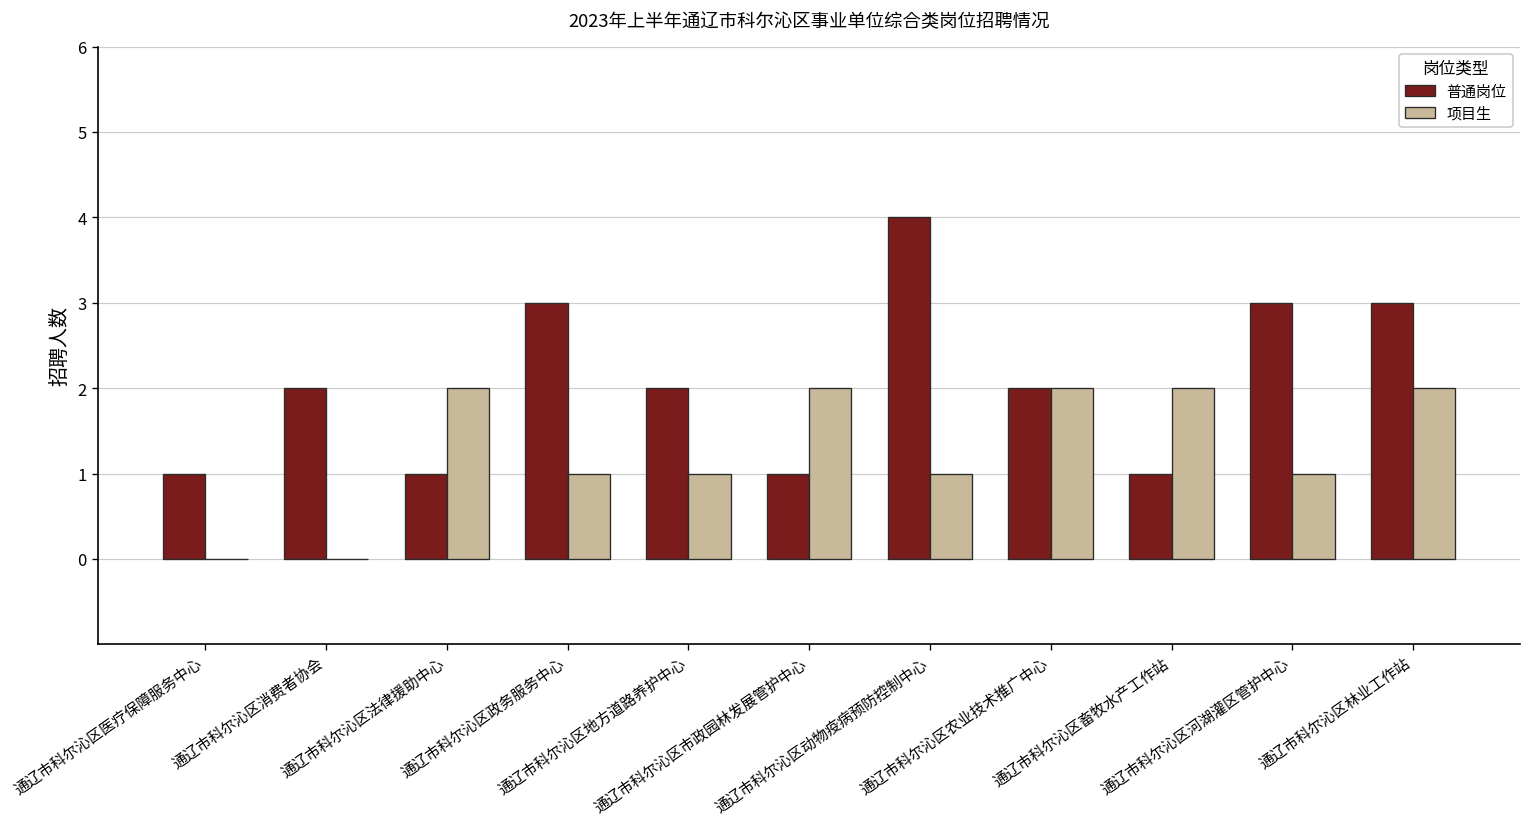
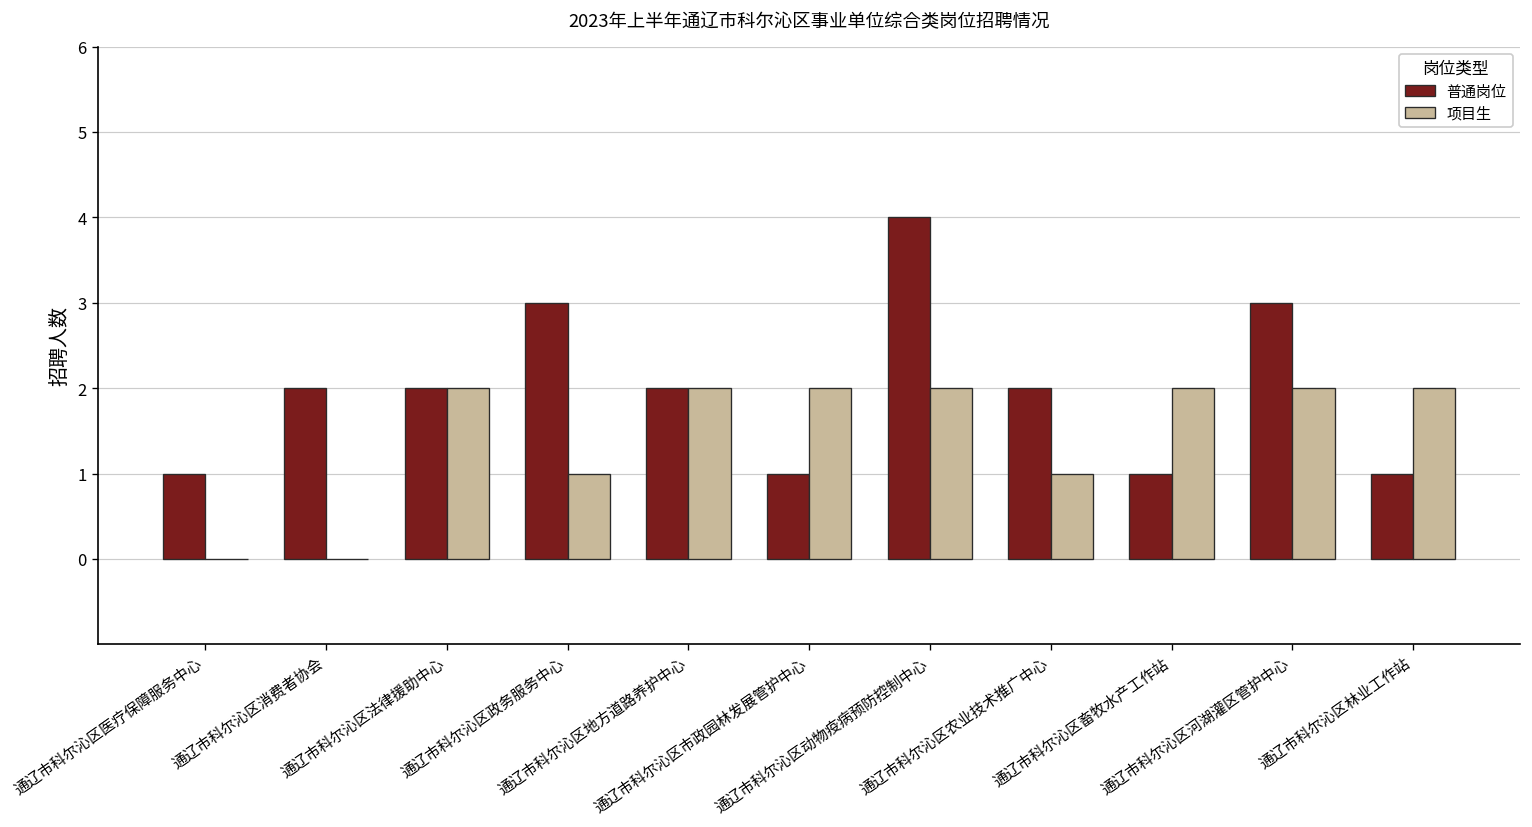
普通岗位, 通辽市科尔沁区法律援助中心: 1 -> 2
项目生, 通辽市科尔沁区地方道路养护中心: 1 -> 2
项目生, 通辽市科尔沁区动物疫病预防控制中心: 1 -> 2
项目生, 通辽市科尔沁区农业技术推广中心: 2 -> 1
项目生, 通辽市科尔沁区河湖灌区管护中心: 1 -> 2
普通岗位, 通辽市科尔沁区林业工作站: 3 -> 1
